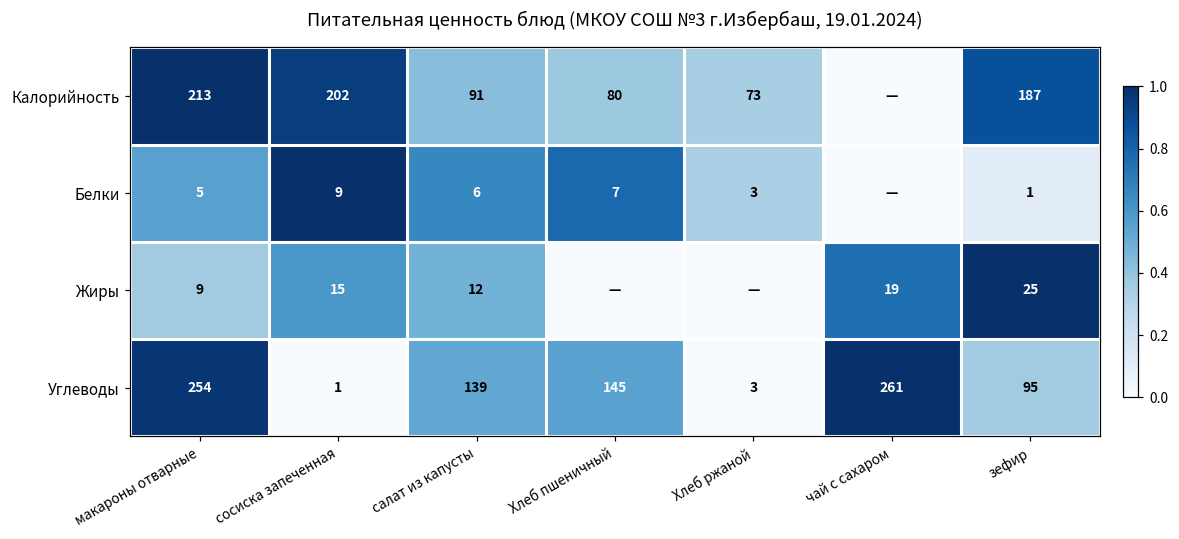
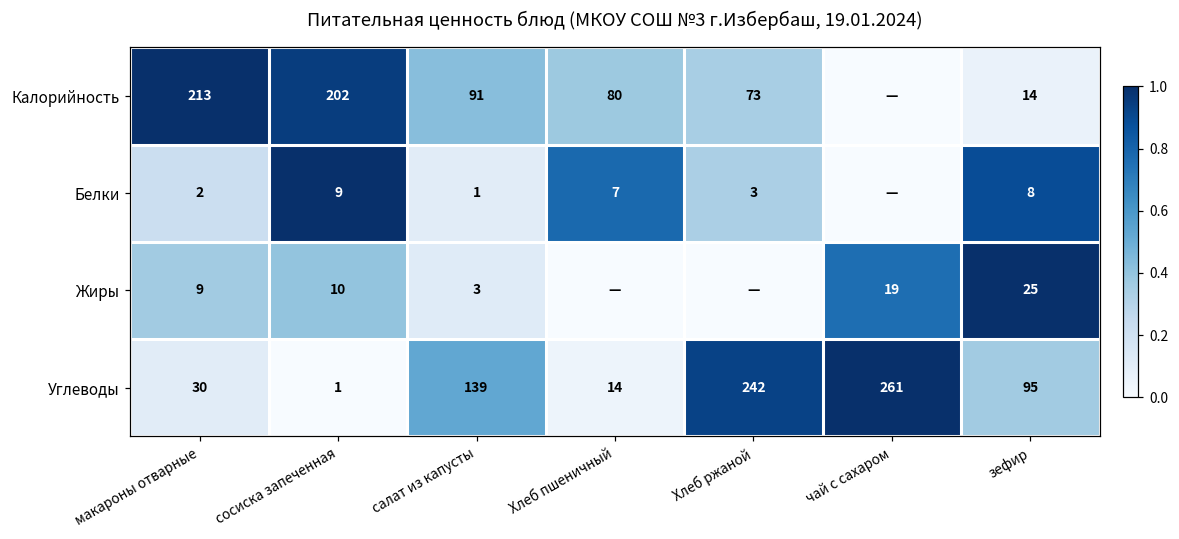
Калорийность, зефир: 187 -> 14
Белки, макароны отварные: 5 -> 2
Белки, салат из капусты: 6 -> 1
Белки, зефир: 1 -> 8
Жиры, сосиска запеченная: 15 -> 10
Жиры, салат из капусты: 12 -> 3
Углеводы, макароны отварные: 254 -> 30
Углеводы, Хлеб пшеничный: 145 -> 14
Углеводы, Хлеб ржаной: 3 -> 242
